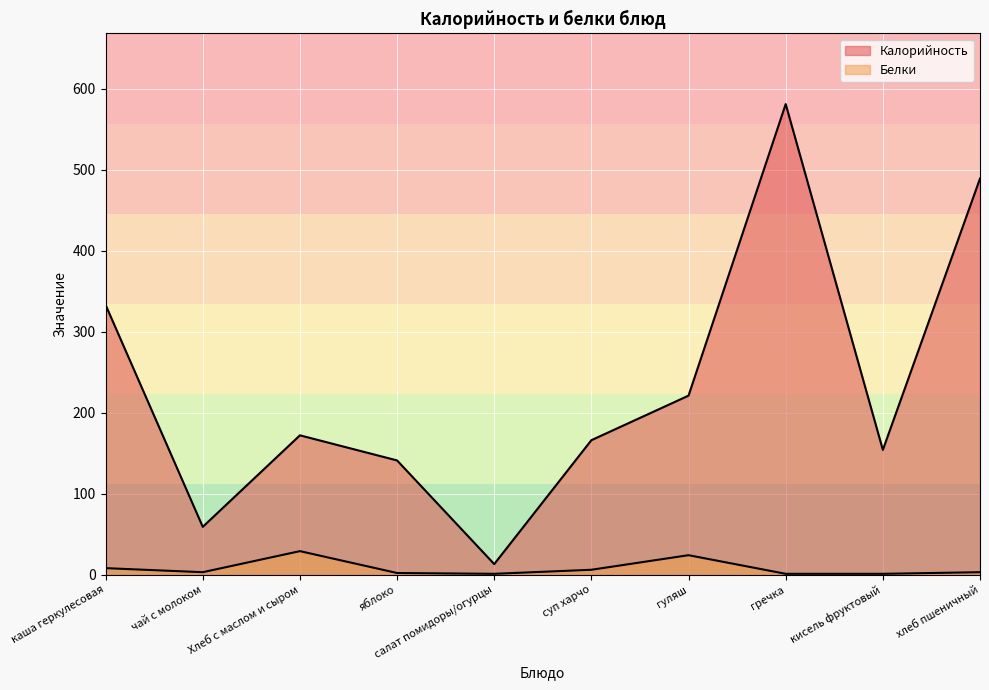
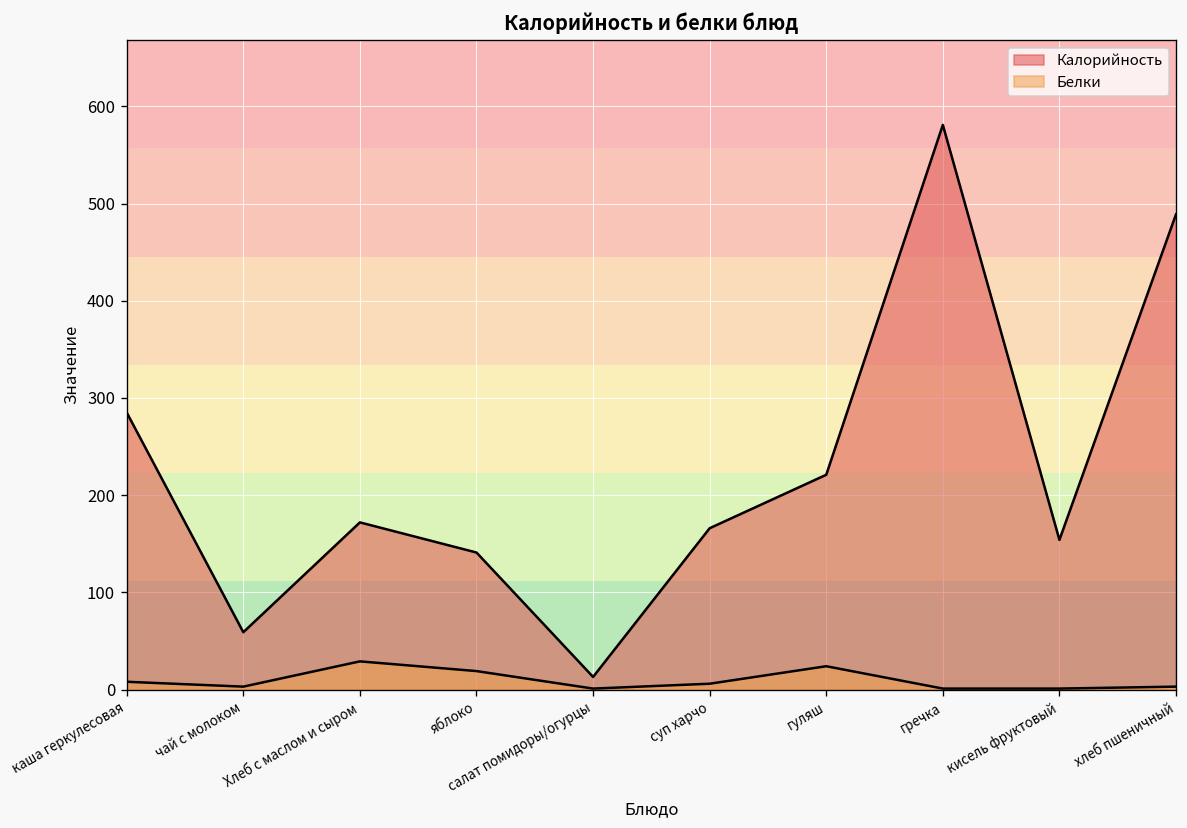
Калорийность, каша геркулесовая: 330 -> 290
Белки, яблоко: 0 -> 20
